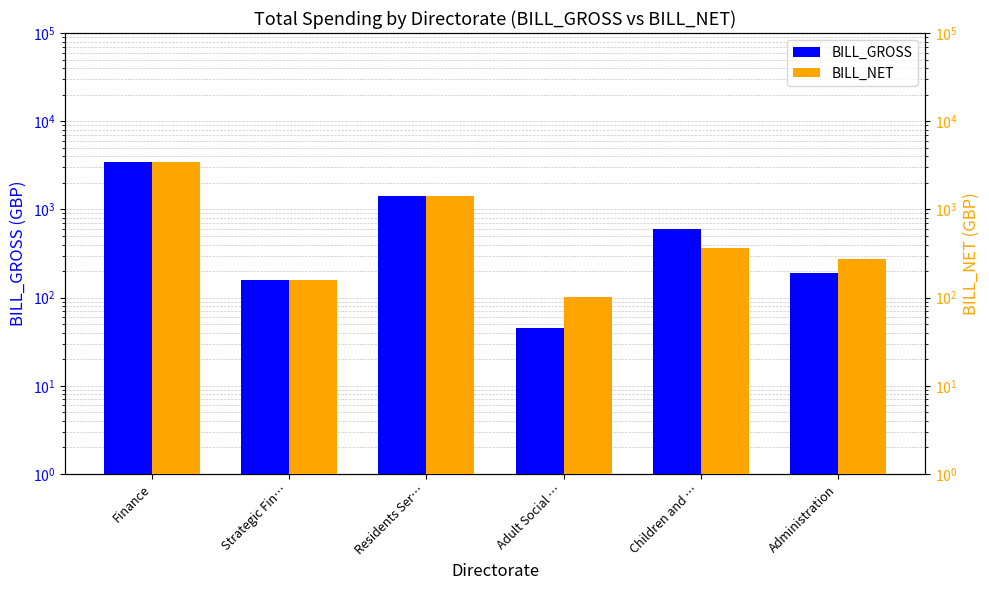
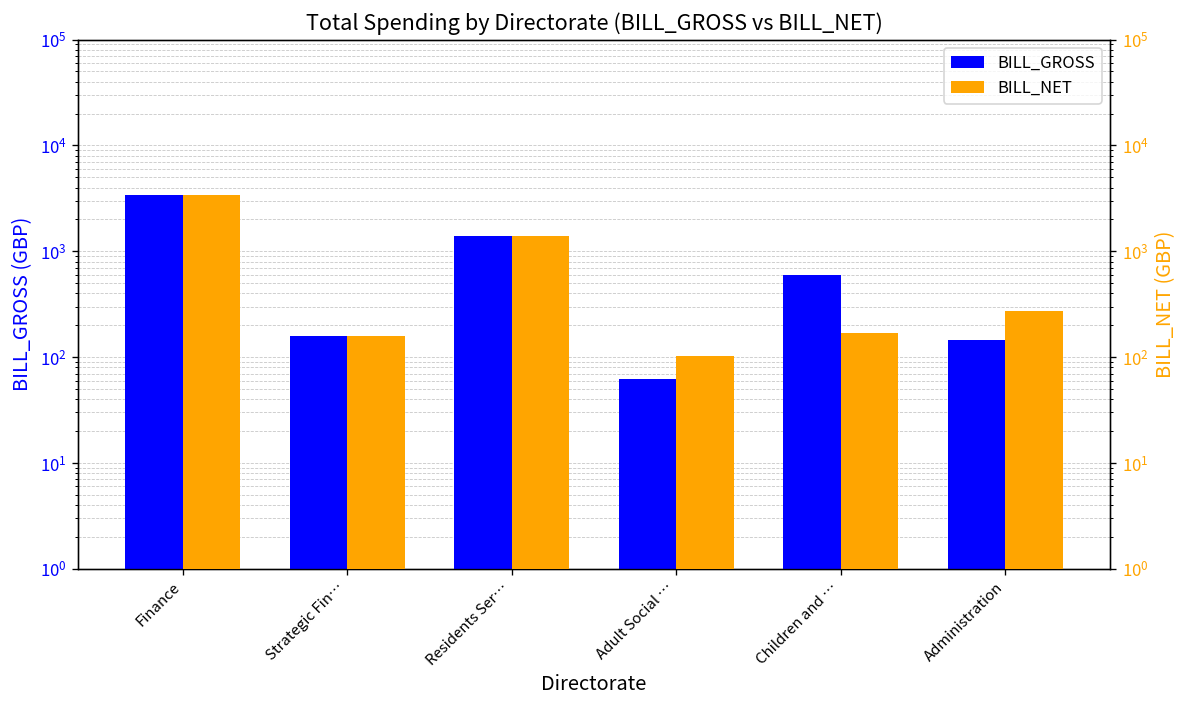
BILL_GROSS, Adult Social …: 50 -> 60
BILL_GROSS, Administration: 190 -> 140
BILL_NET, Children and …: 370 -> 170
